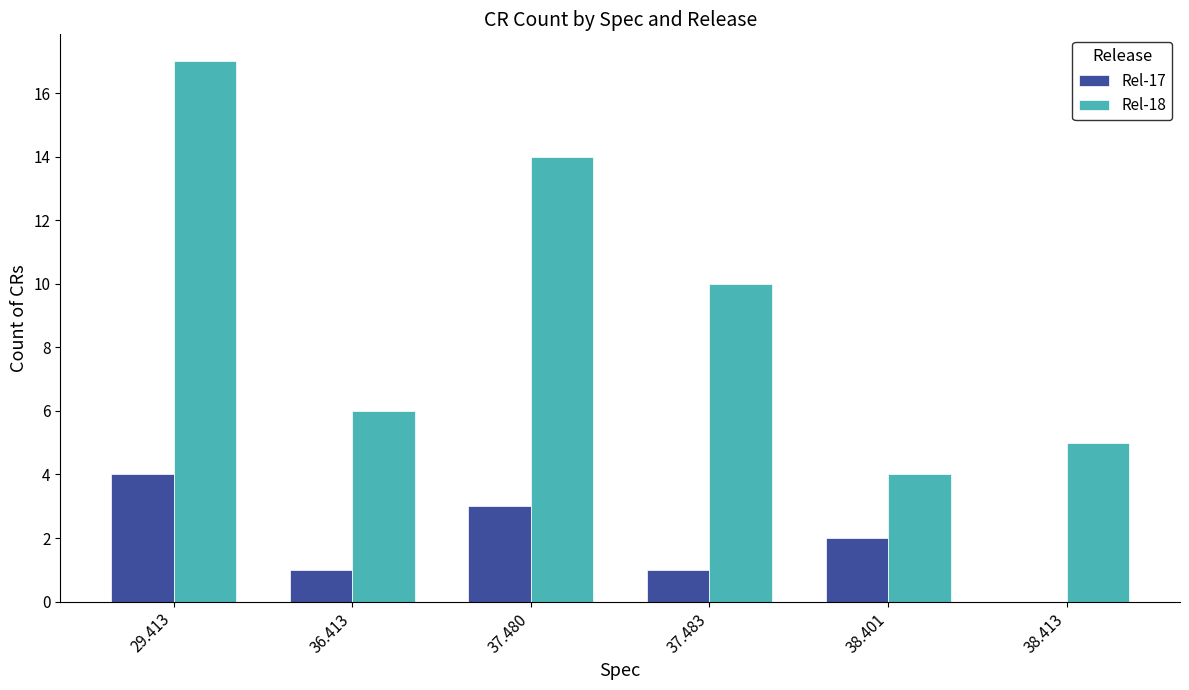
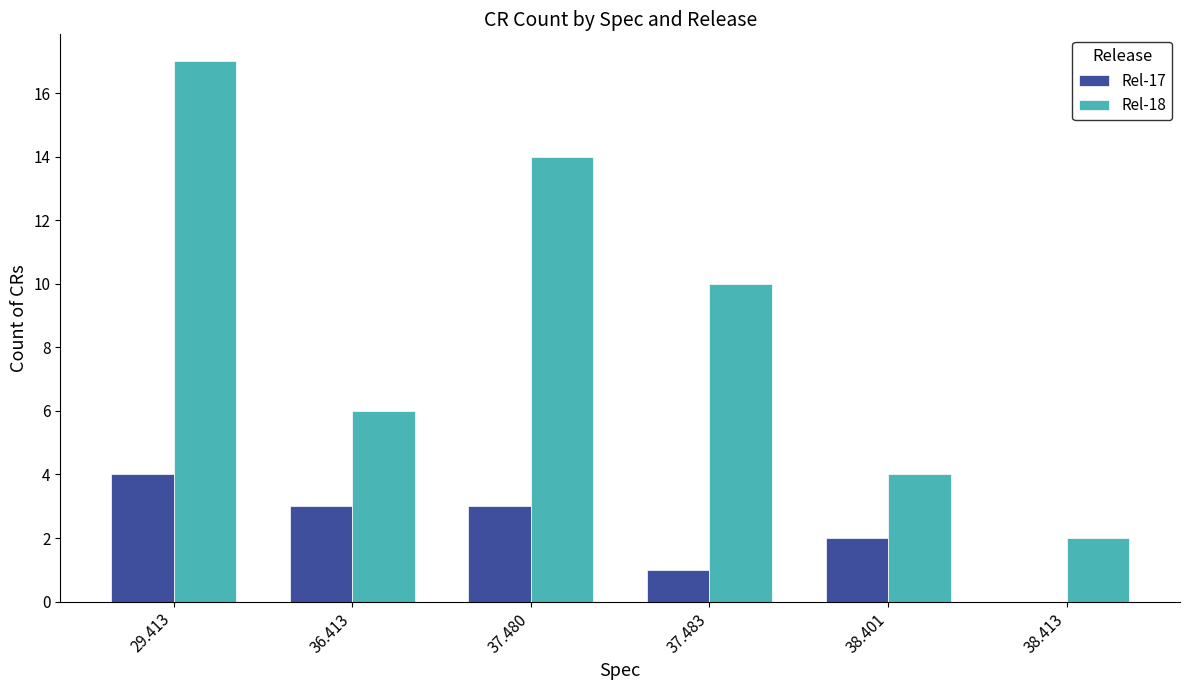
Rel-17, 36.413: 1 -> 3
Rel-18, 38.413: 5 -> 2
